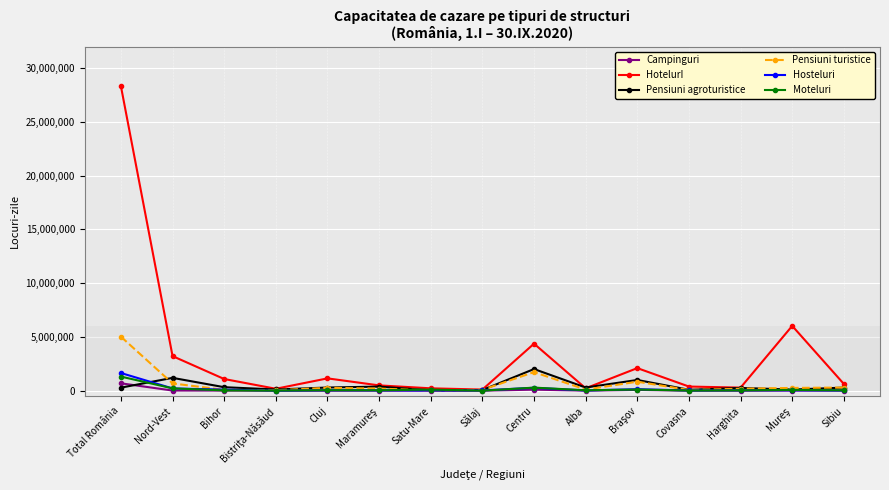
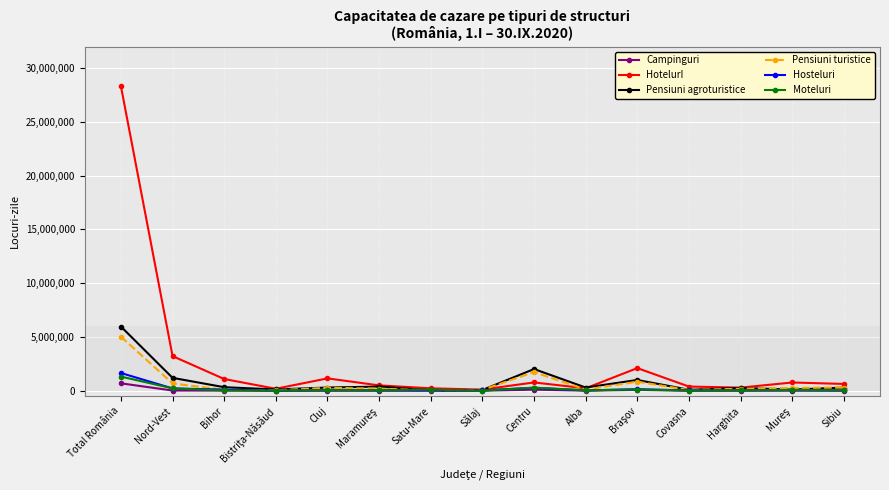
Pensiuni agroturistice, Total România: 300,000 -> 6,000,000
HotelurI, Centru: 4,400,000 -> 800,000
HotelurI, Mureş: 6,000,000 -> 800,000
